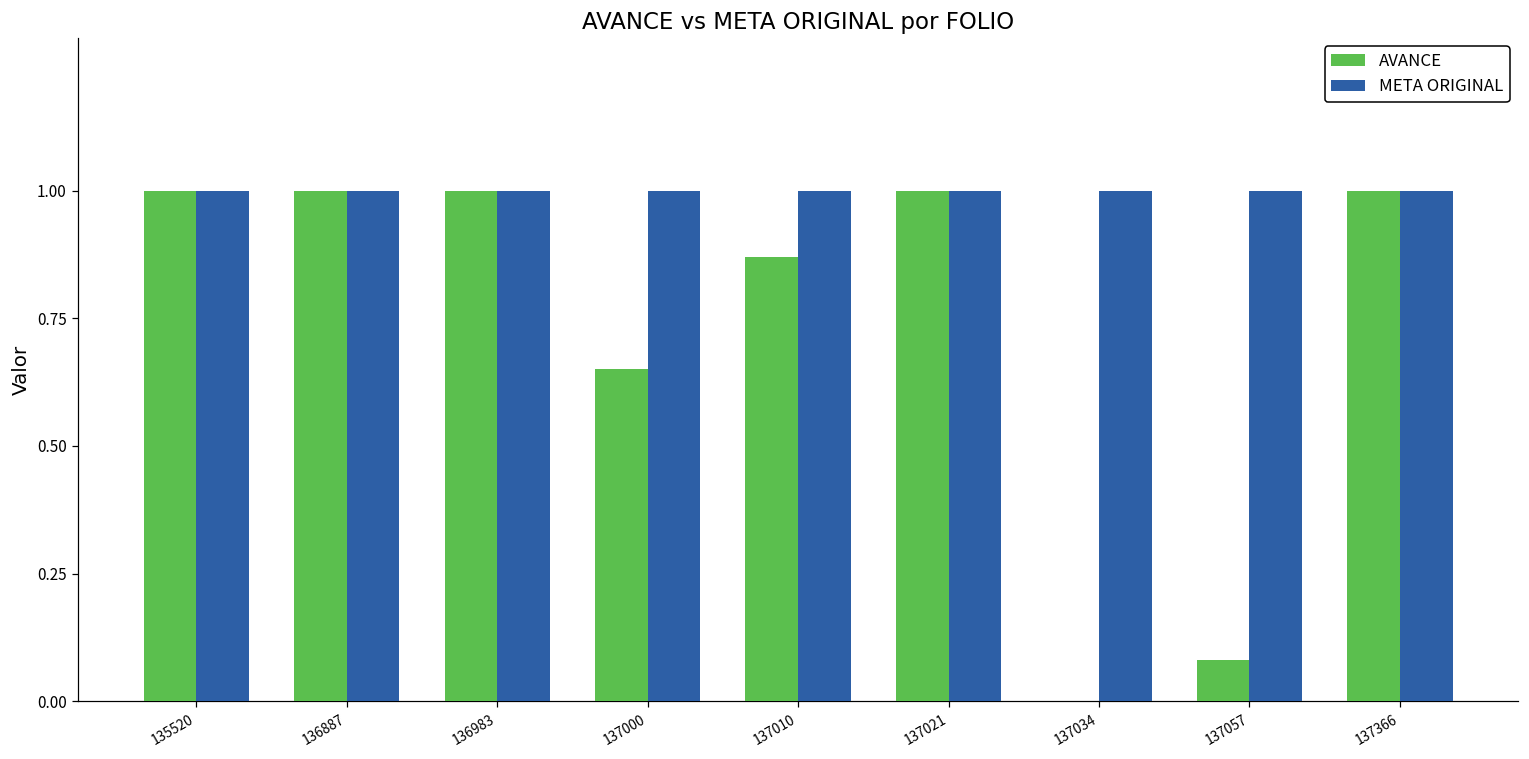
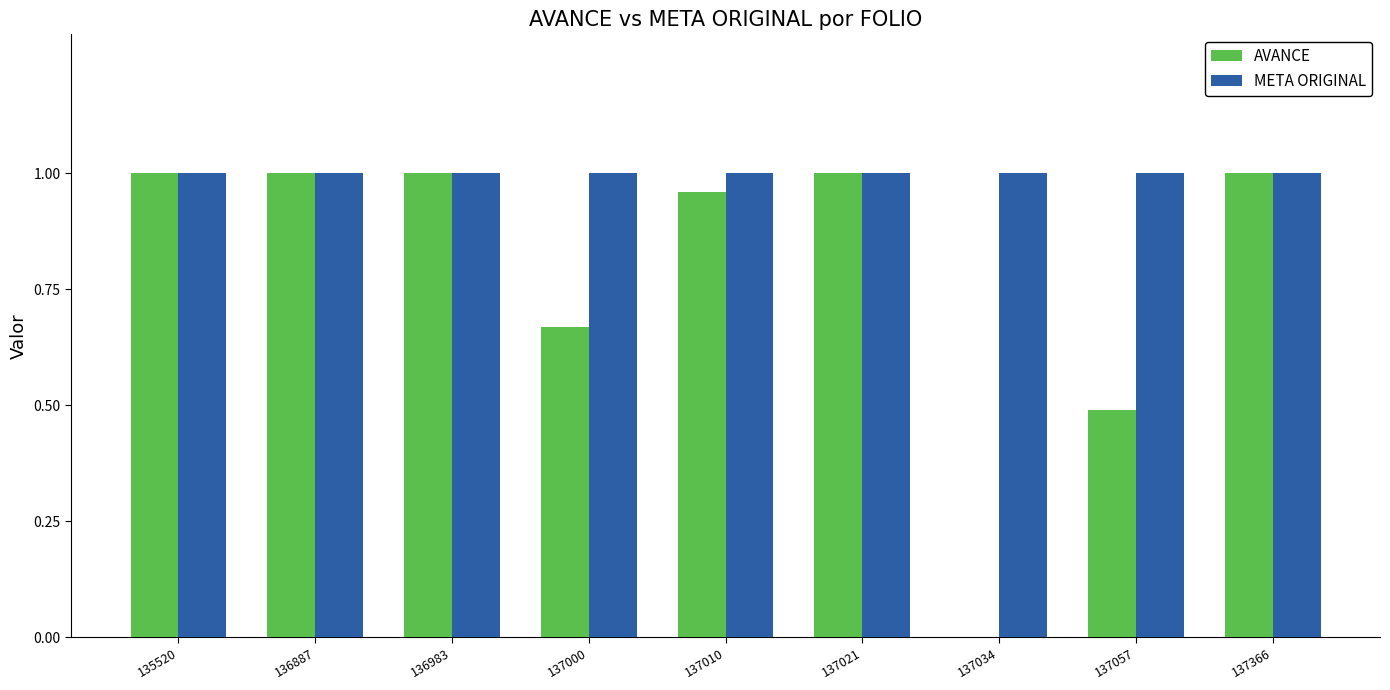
AVANCE, 137000: 0.65 -> 0.67
AVANCE, 137010: 0.87 -> 0.96
AVANCE, 137057: 0.08 -> 0.49
